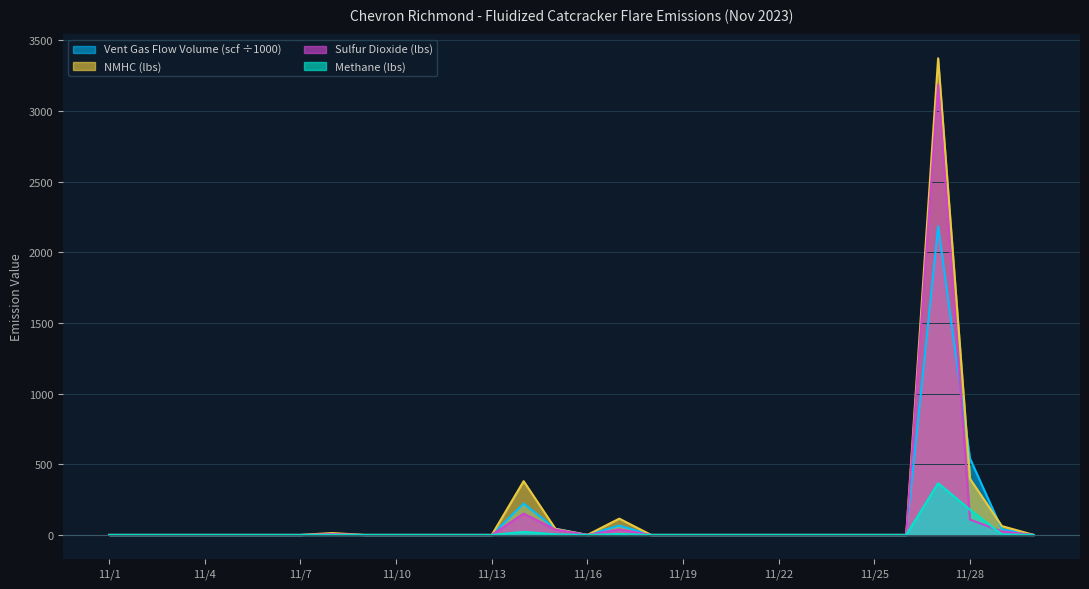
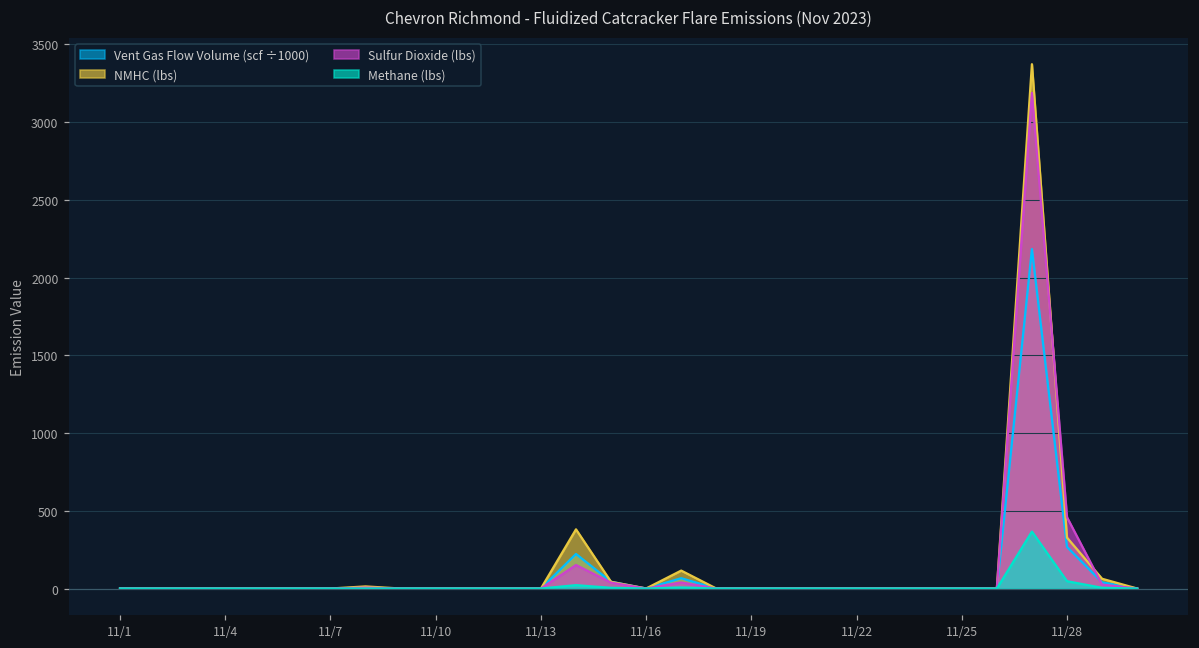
Vent Gas Flow Volume (scf ÷1000), 11/28: 540 -> 270
NMHC (lbs), 11/28: 400 -> 330
Sulfur Dioxide (lbs), 11/28: 110 -> 460
Methane (lbs), 11/28: 180 -> 50
